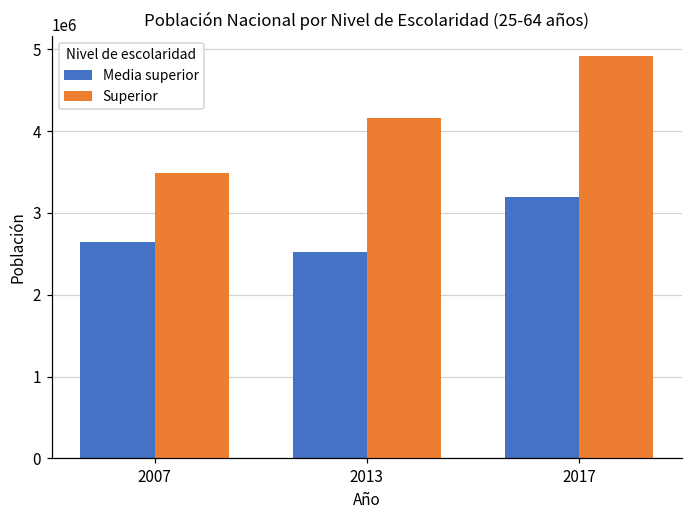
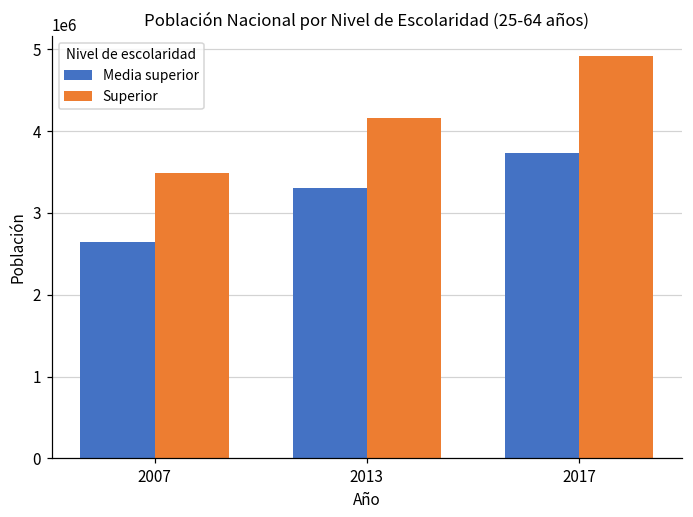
Media superior, 2013: 2500000 -> 3300000
Media superior, 2017: 3200000 -> 3700000
